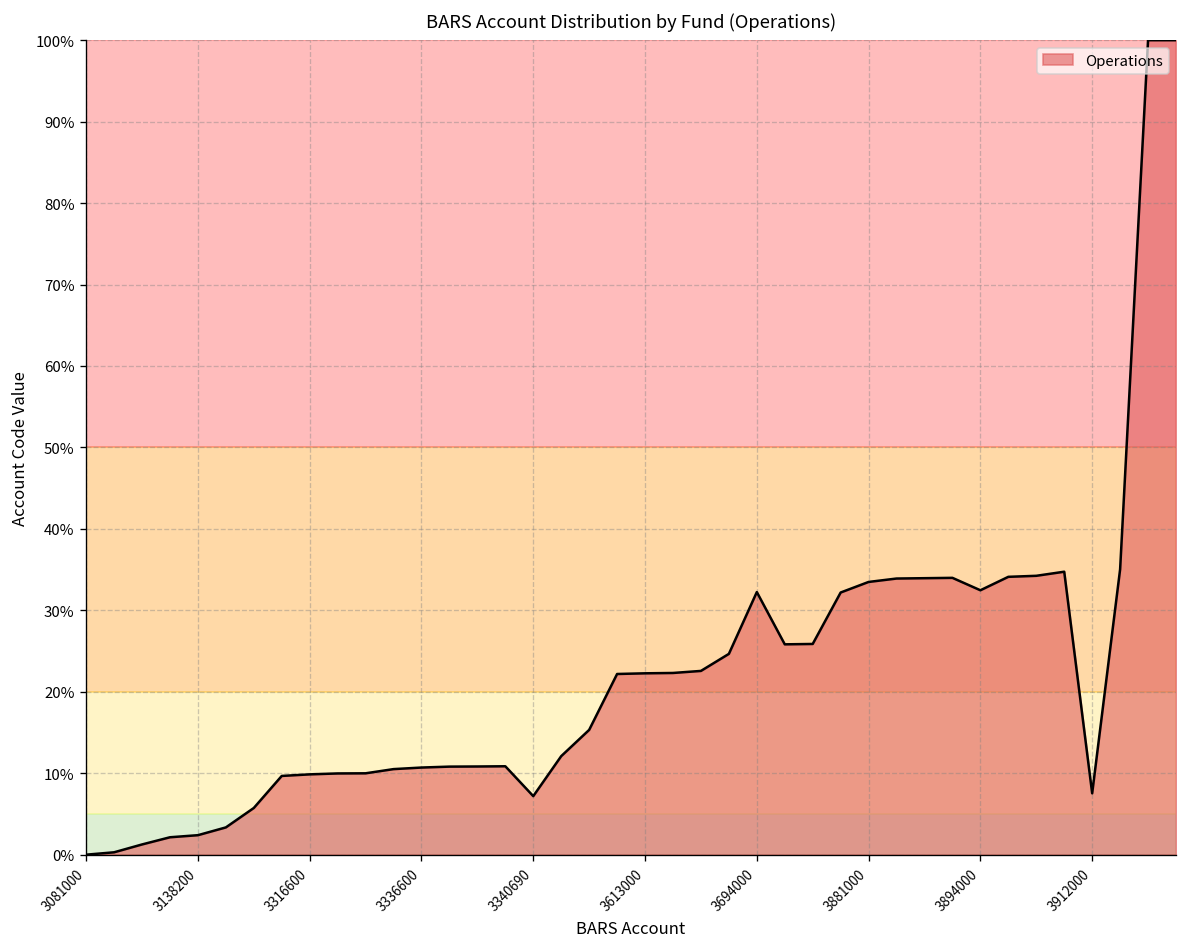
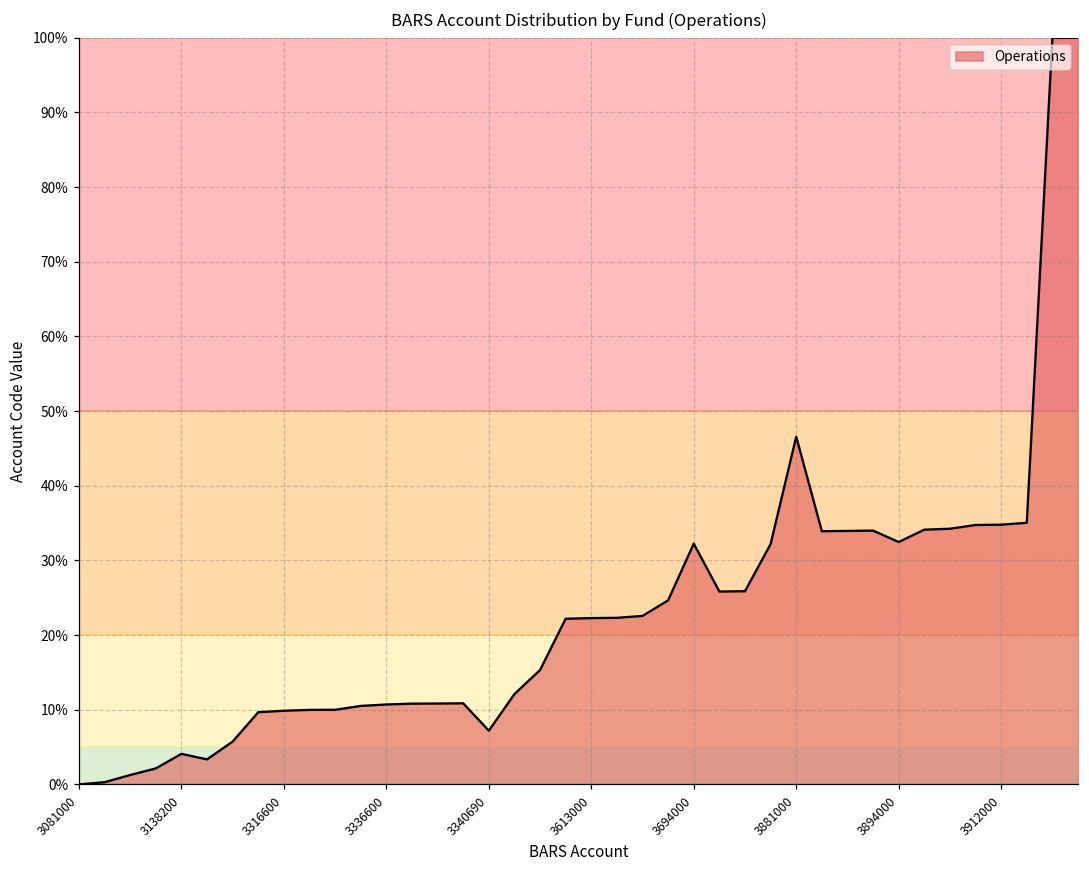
3138200: 2% -> 4%
3881000: 33% -> 47%
3912000: 8% -> 35%
